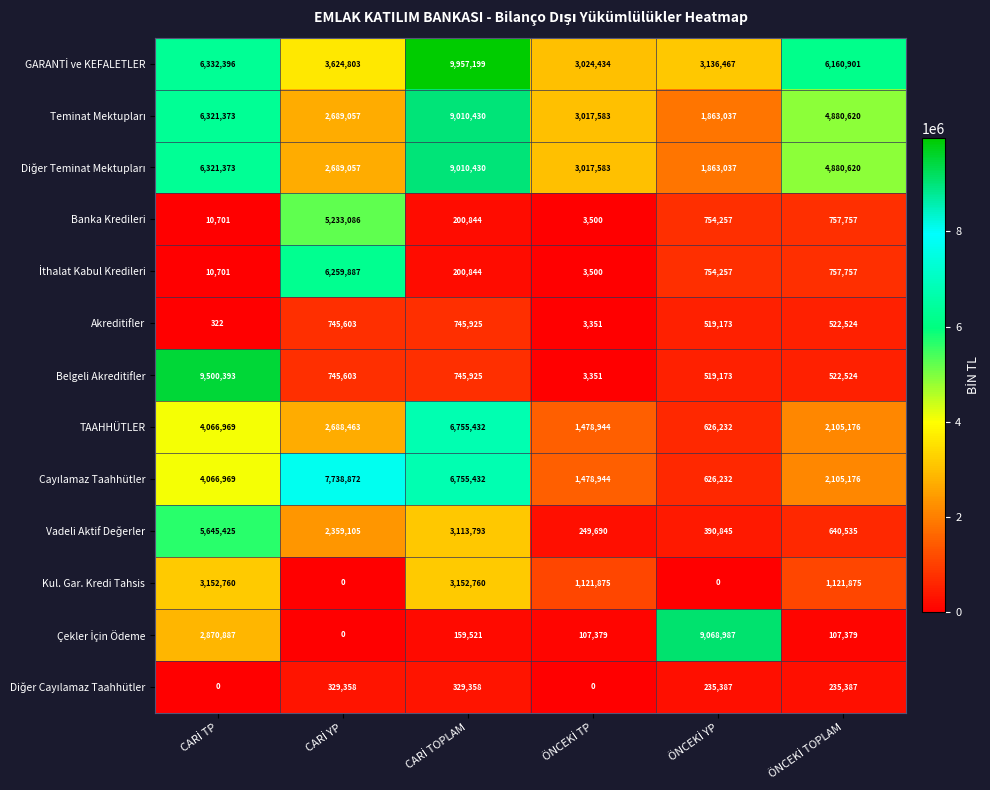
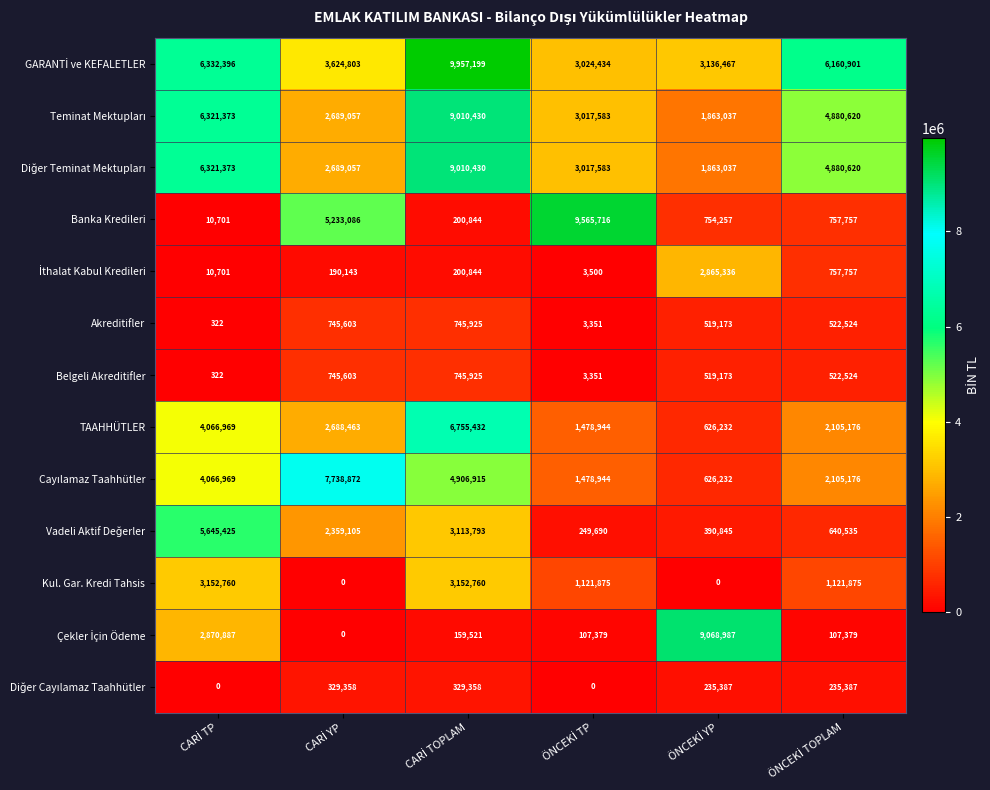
Banka Kredileri, ÖNCEKİ TP: 3,500 -> 9,565,716
İthalat Kabul Kredileri, CARİ YP: 6,259,887 -> 190,143
İthalat Kabul Kredileri, ÖNCEKİ YP: 754,257 -> 2,865,336
Belgeli Akreditifler, CARİ TP: 9,500,393 -> 322
Cayılamaz Taahhütler, CARİ TOPLAM: 6,755,432 -> 4,906,915
